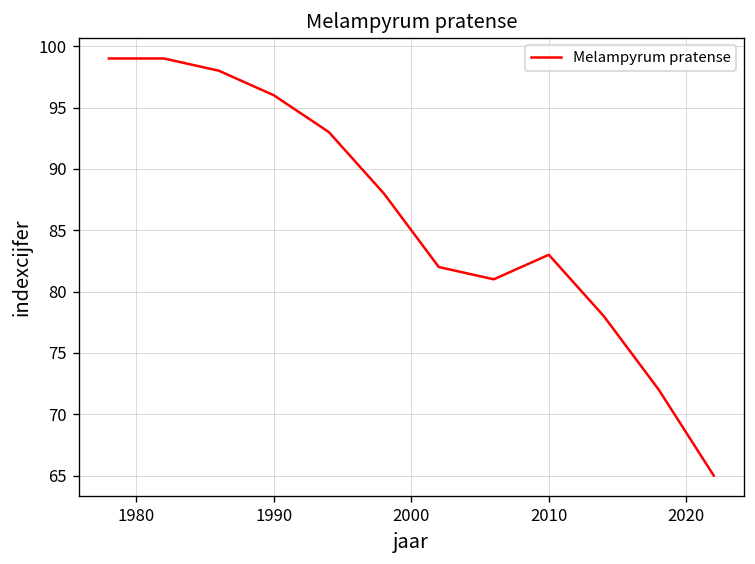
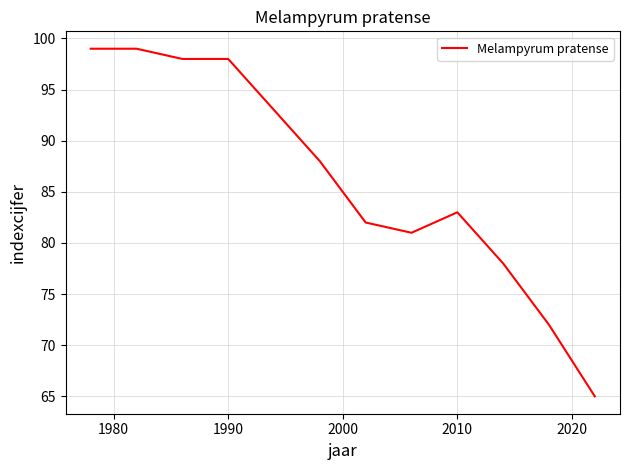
1990: 96 -> 98
